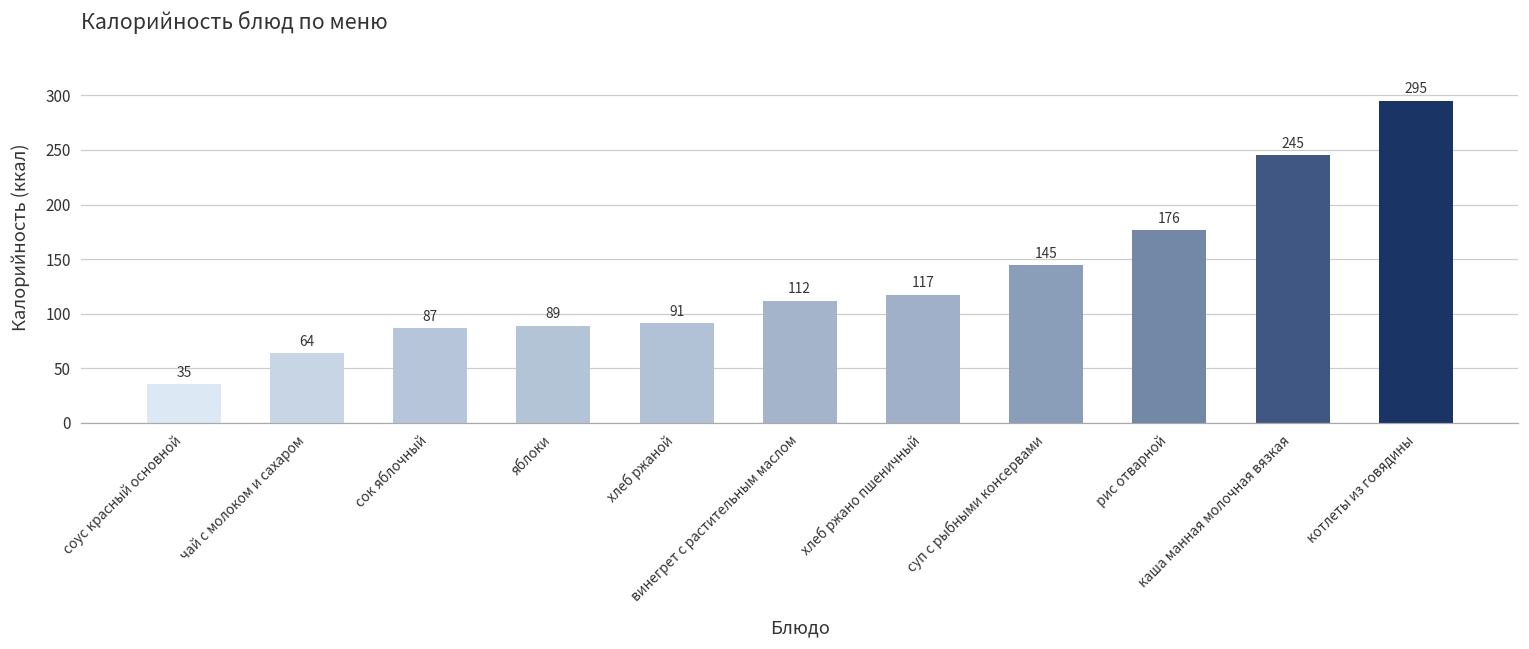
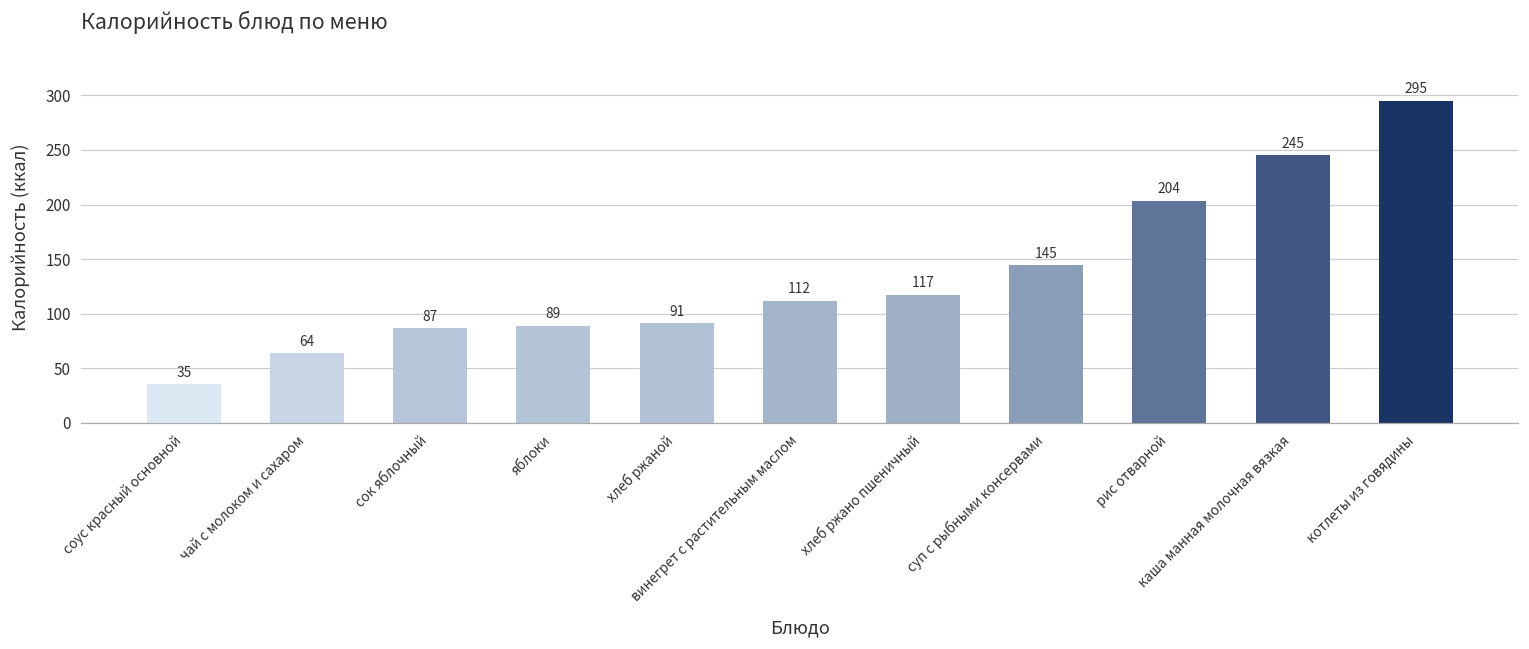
рис отварной: 176 -> 204
